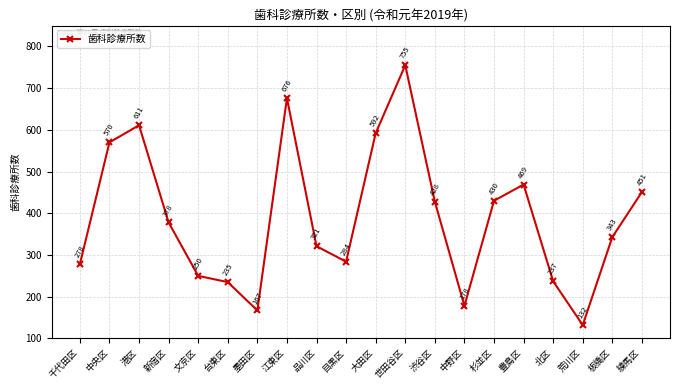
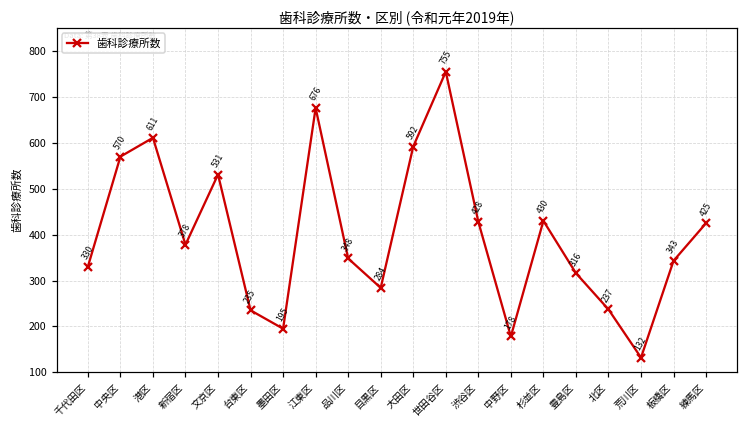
千代田区: 278 -> 330
文京区: 250 -> 531
墨田区: 167 -> 195
品川区: 321 -> 348
豊島区: 469 -> 316
練馬区: 451 -> 425
